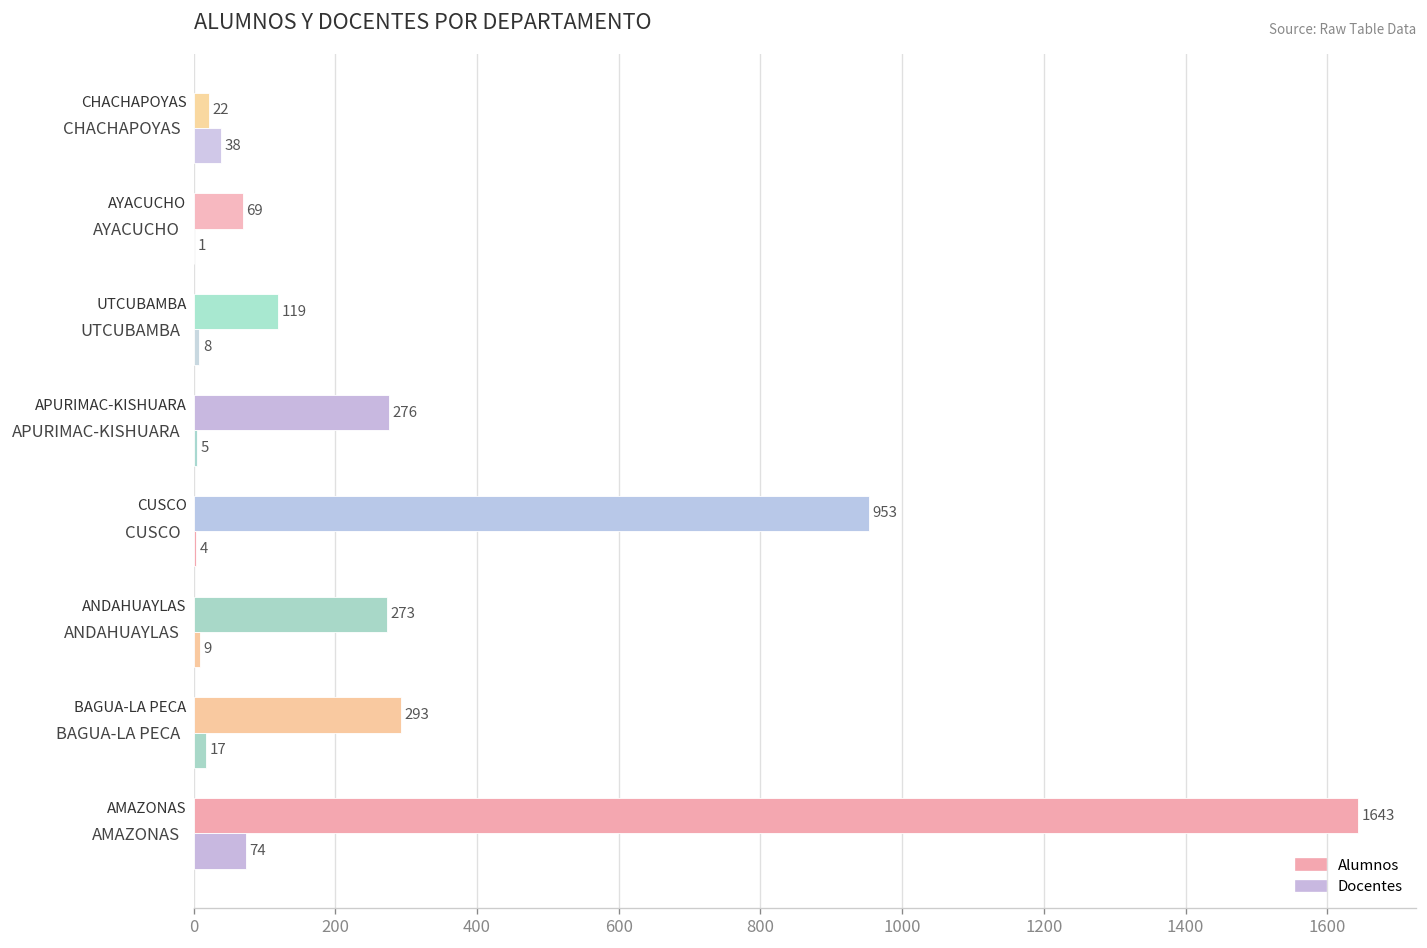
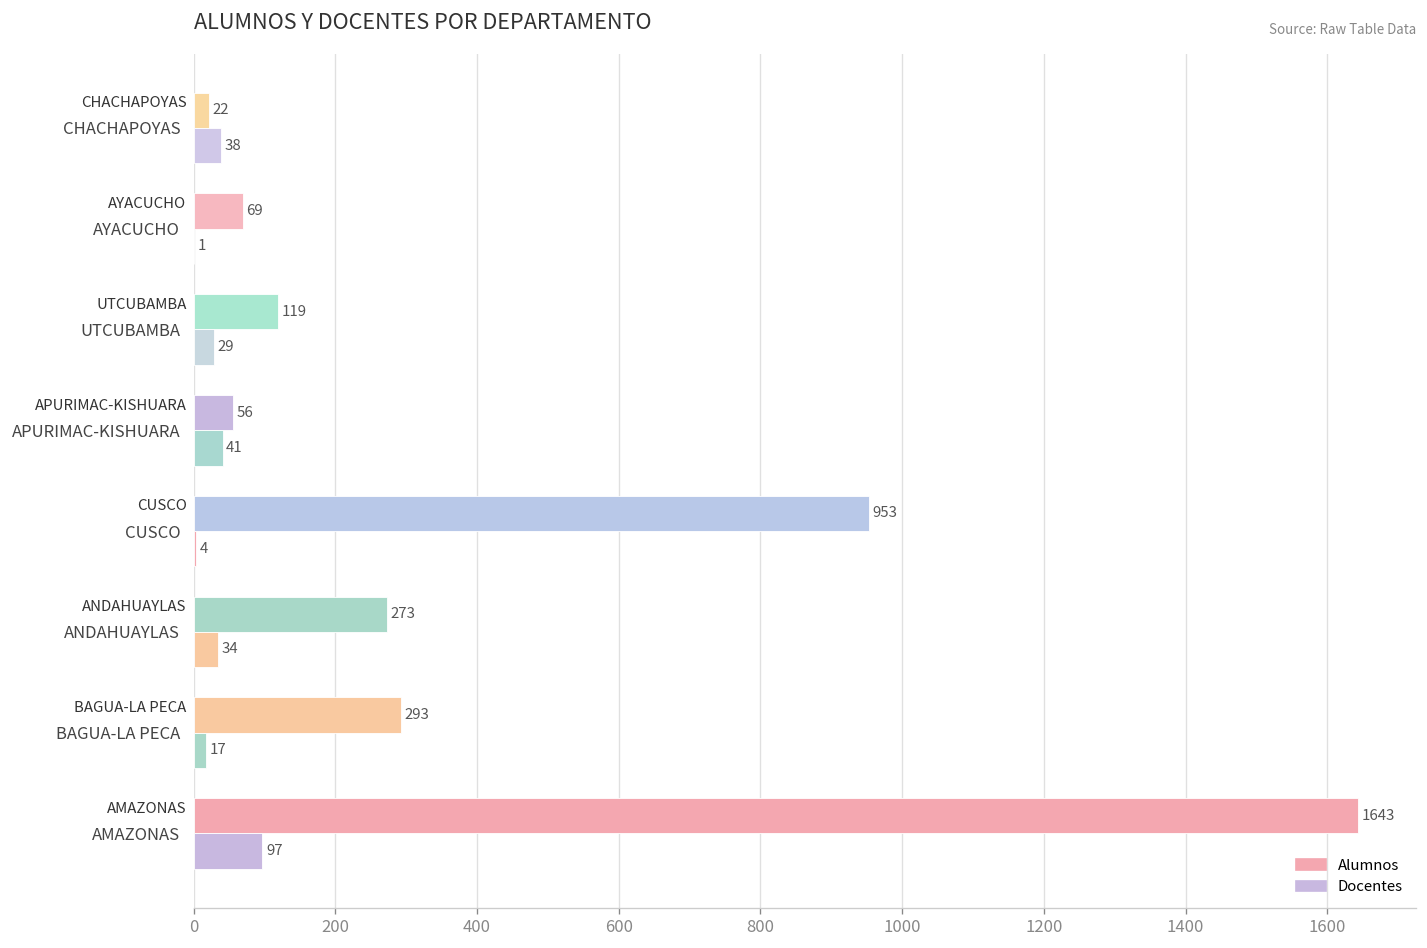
Docentes, UTCUBAMBA: 8 -> 29
Alumnos, APURIMAC-KISHUARA: 276 -> 56
Docentes, APURIMAC-KISHUARA: 5 -> 41
Docentes, ANDAHUAYLAS: 9 -> 34
Docentes, AMAZONAS: 74 -> 97
